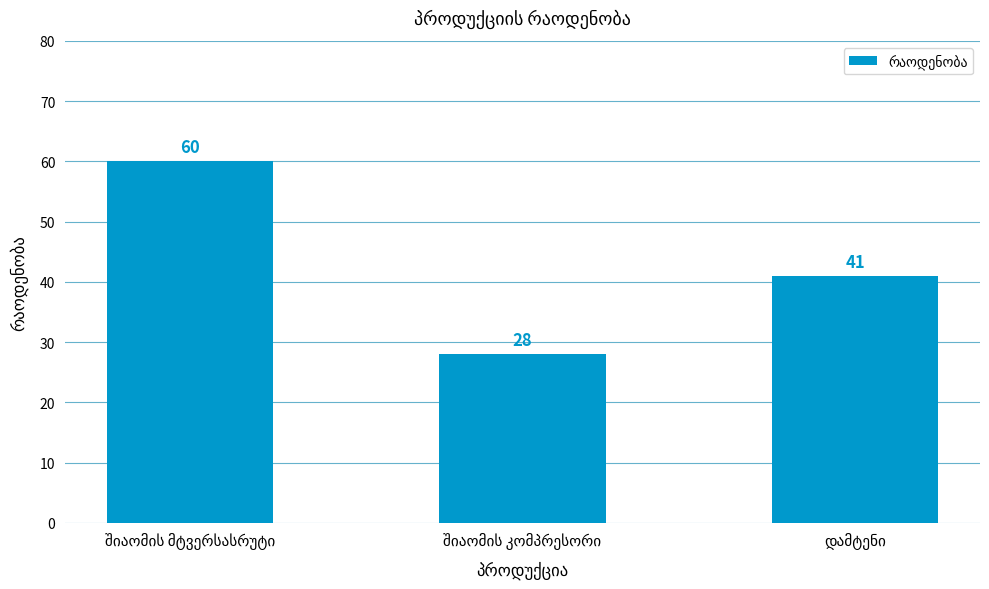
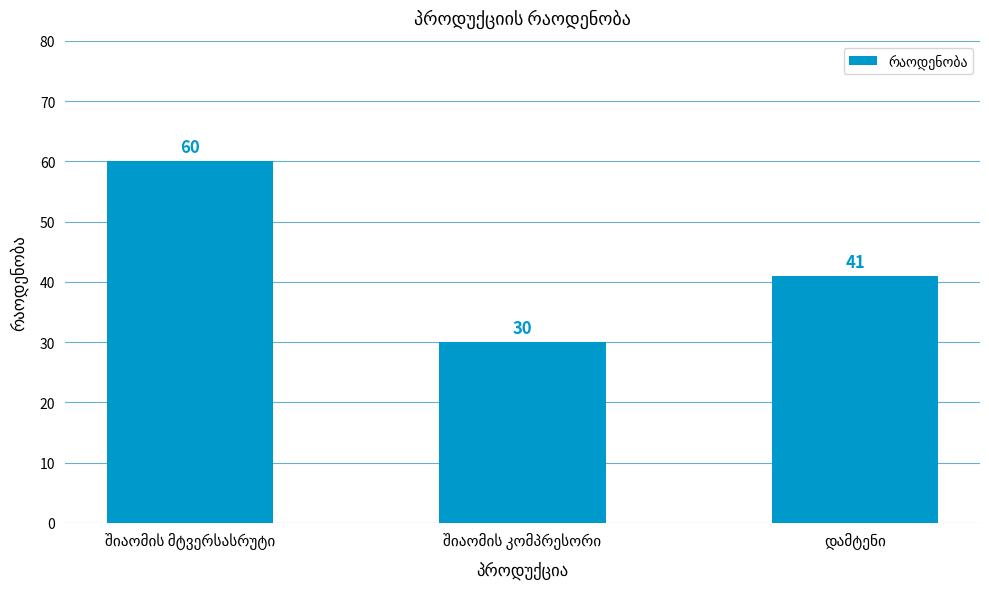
შიაომის კომპრესორი: 28 -> 30
